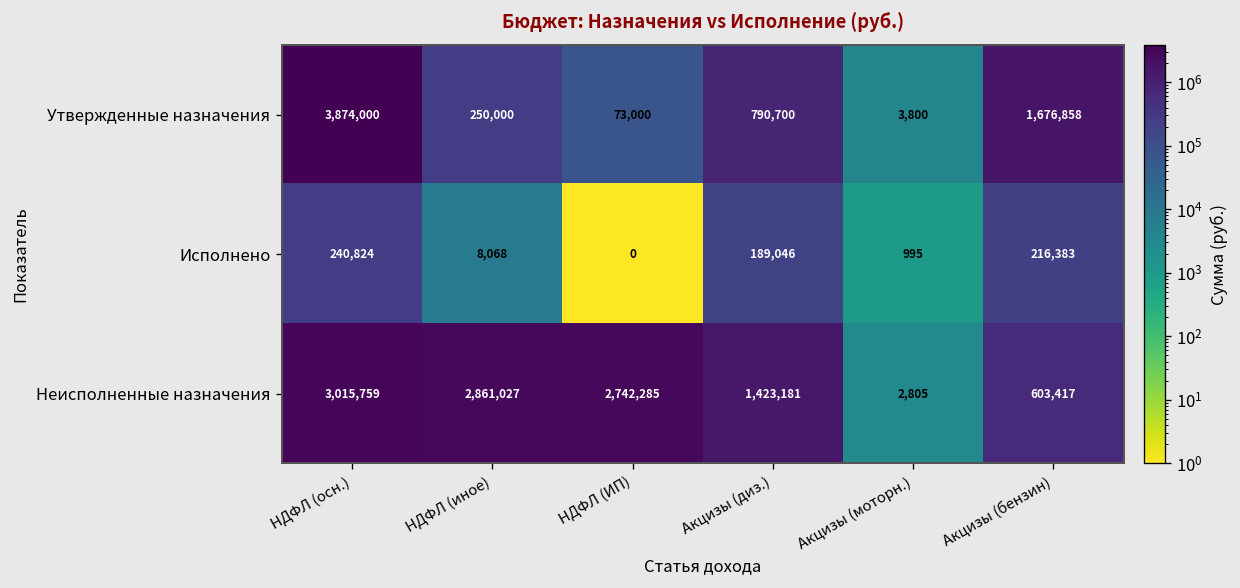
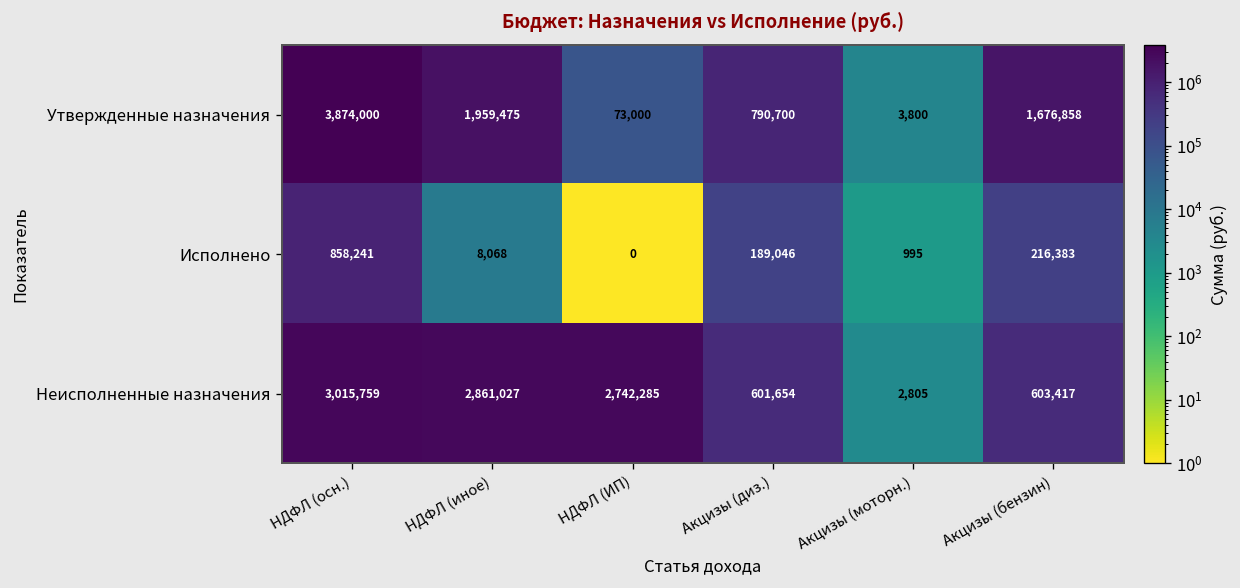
Утвержденные назначения, НДФЛ (иное): 250,000 -> 1,959,475
Исполнено, НДФЛ (осн.): 240,824 -> 858,241
Неисполненные назначения, Акцизы (диз.): 1,423,181 -> 601,654
